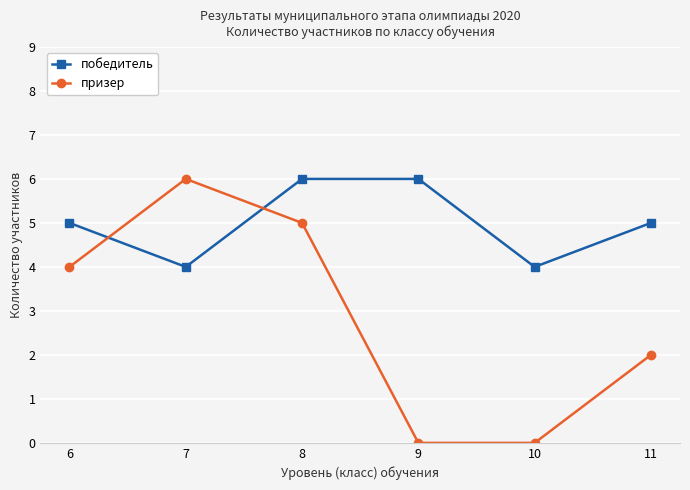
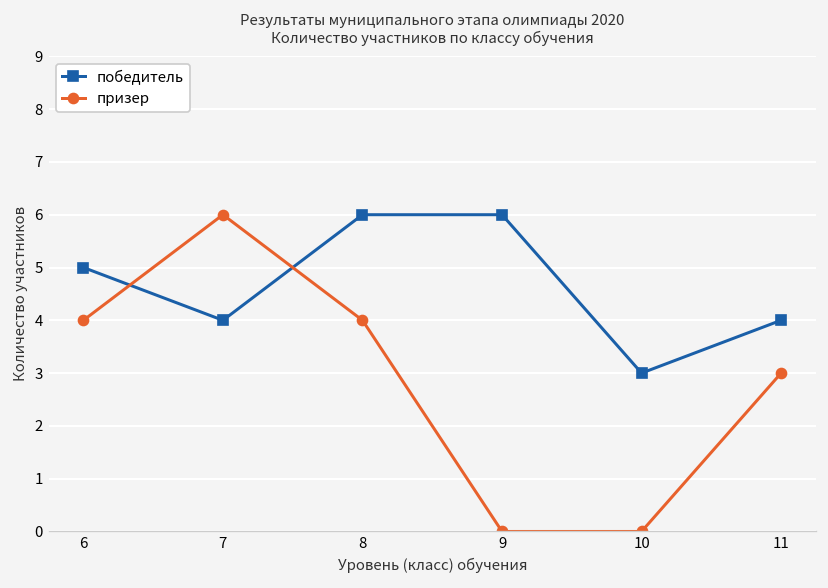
призер, 8: 5 -> 4
победитель, 10: 4 -> 3
победитель, 11: 5 -> 4
призер, 11: 2 -> 3
